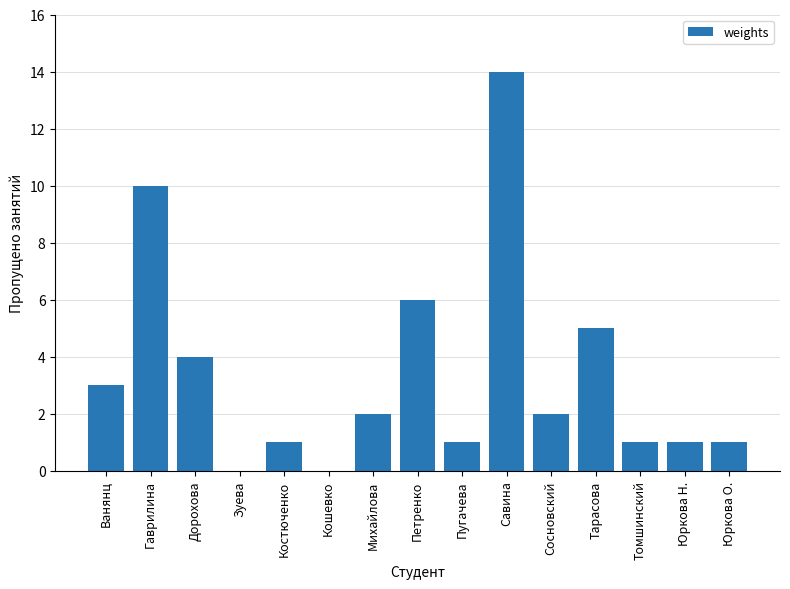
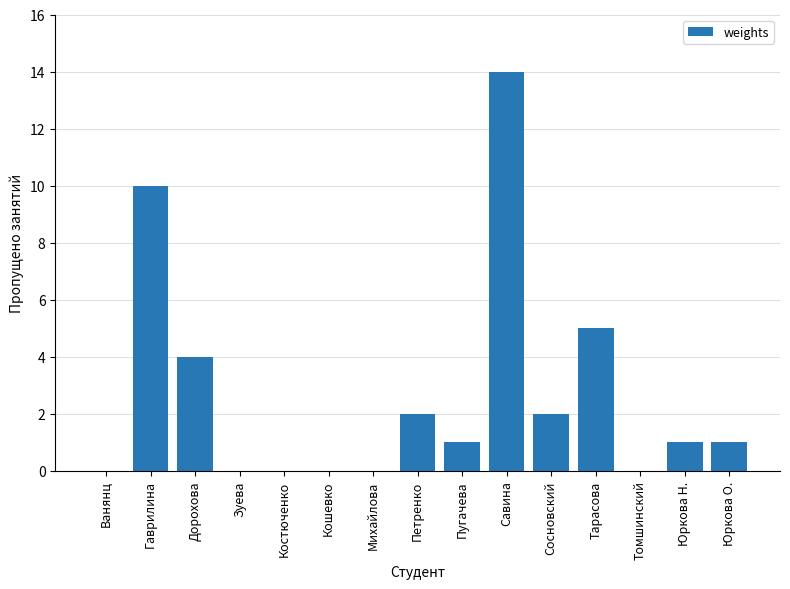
Ванянц: 3 -> 0
Костюченко: 1 -> 0
Михайлова: 2 -> 0
Петренко: 6 -> 2
Томшинский: 1 -> 0
